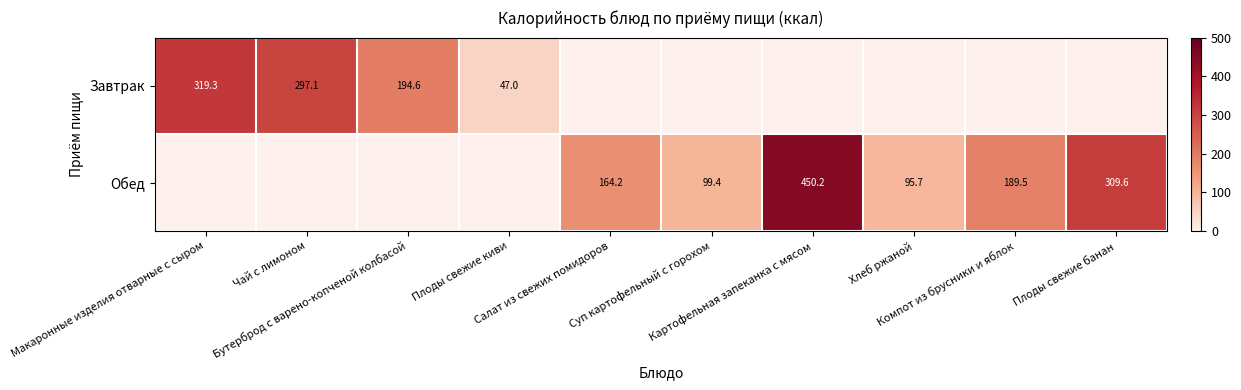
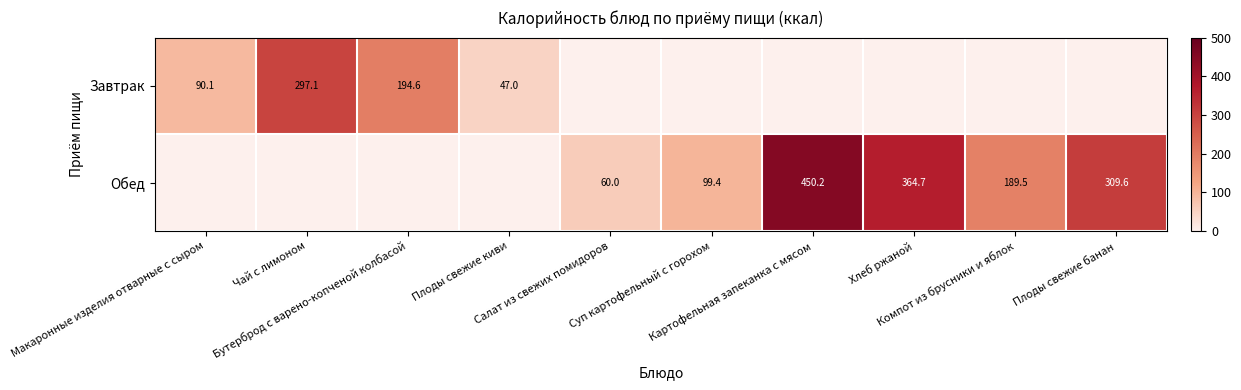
Завтрак, Макаронные изделия отварные с сыром: 319.3 -> 90.1
Обед, Салат из свежих помидоров: 164.2 -> 60.0
Обед, Хлеб ржаной: 95.7 -> 364.7
